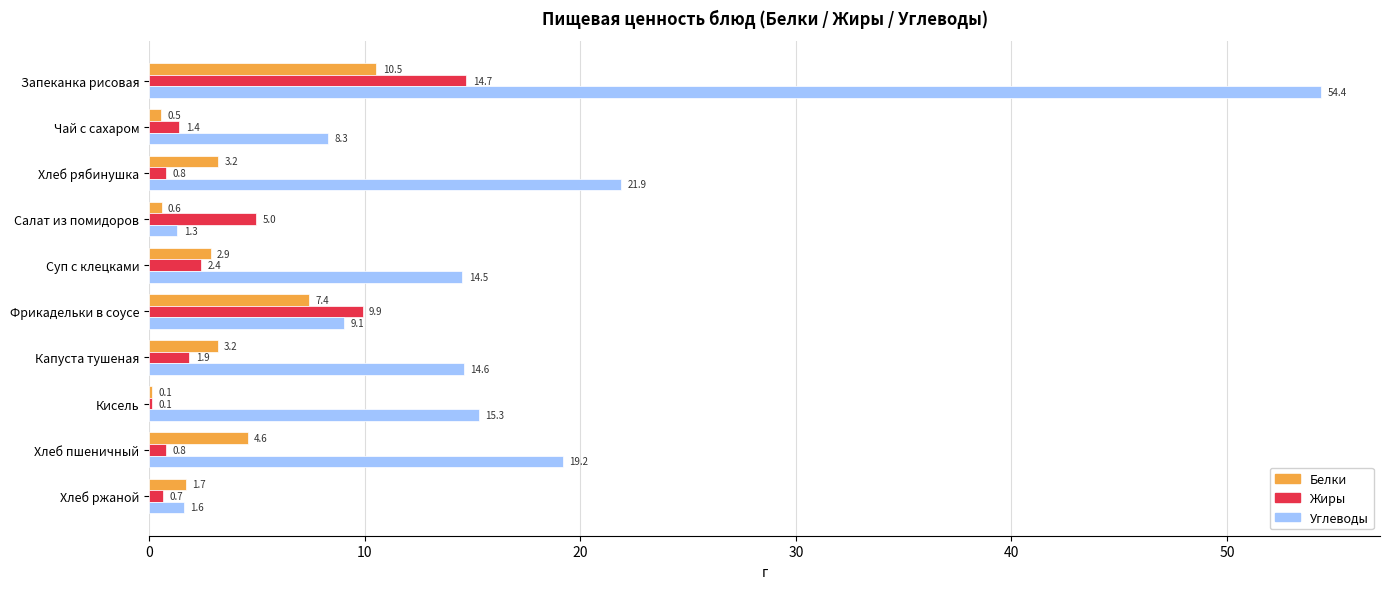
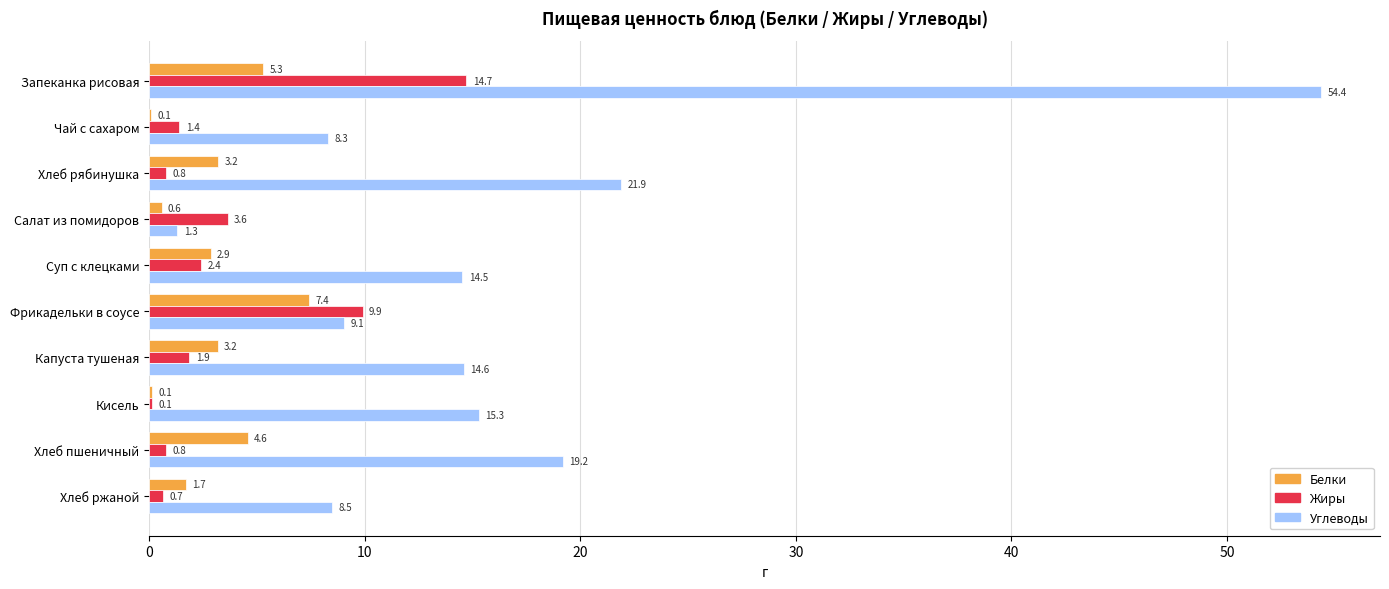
Белки, Запеканка рисовая: 10.5 -> 5.3
Белки, Чай с сахаром: 0.5 -> 0.1
Жиры, Салат из помидоров: 5.0 -> 3.6
Углеводы, Хлеб ржаной: 1.6 -> 8.5
